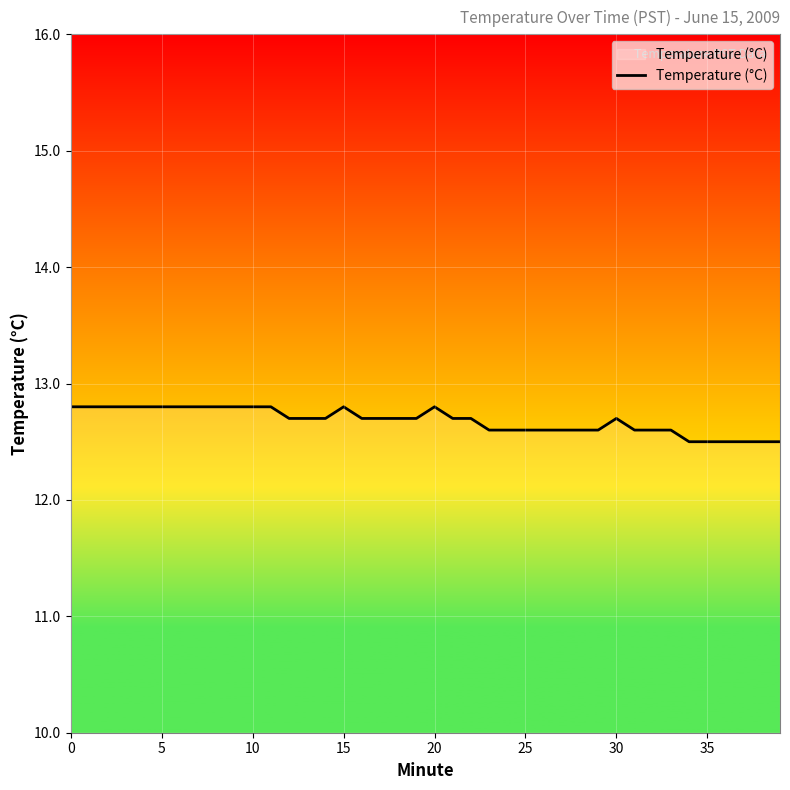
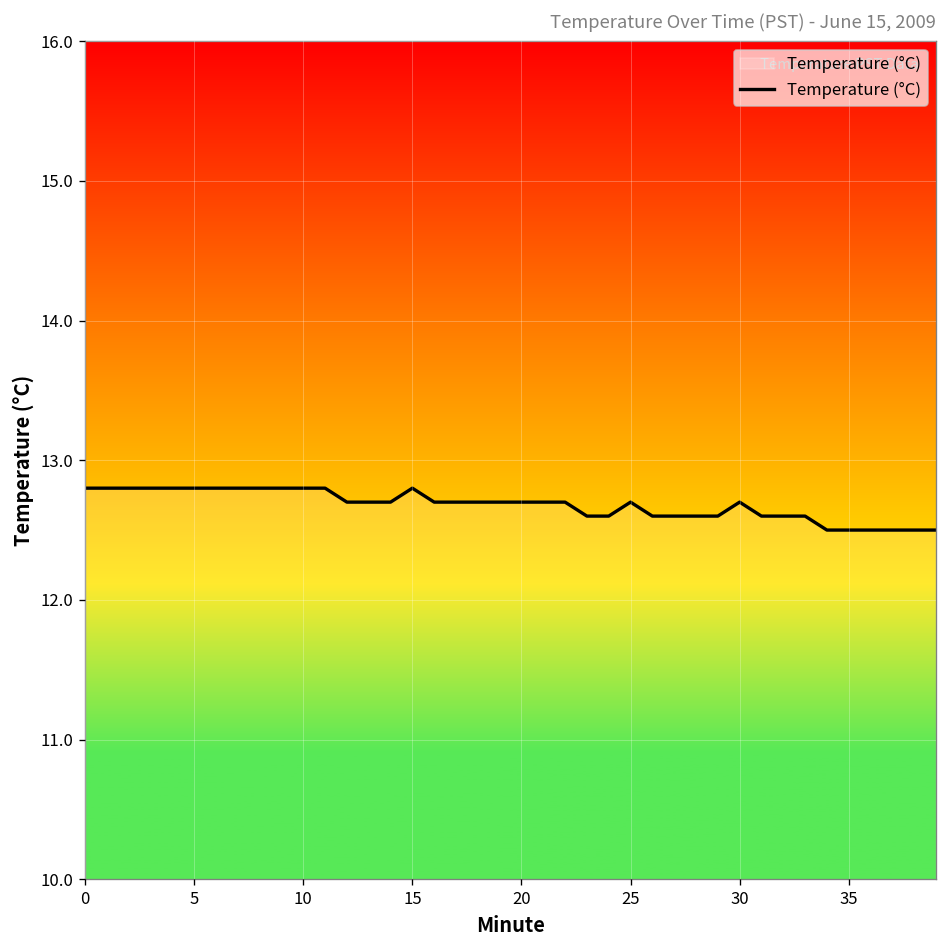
20: 12.8 -> 12.7
25: 12.6 -> 12.7
